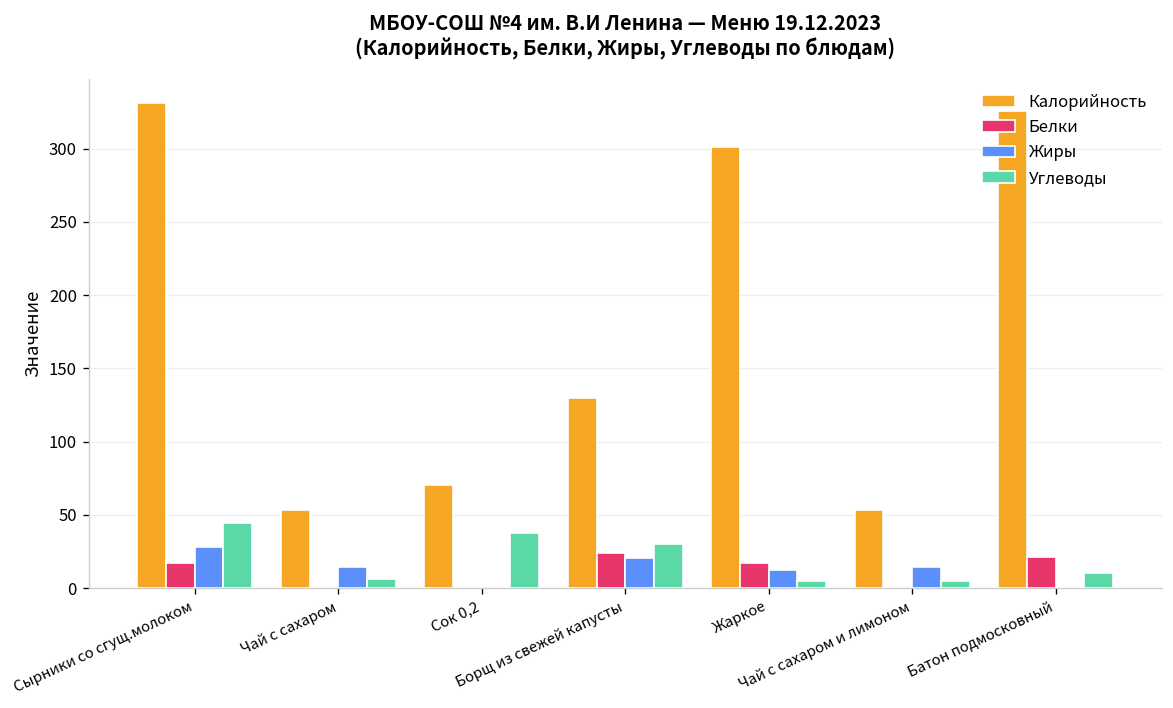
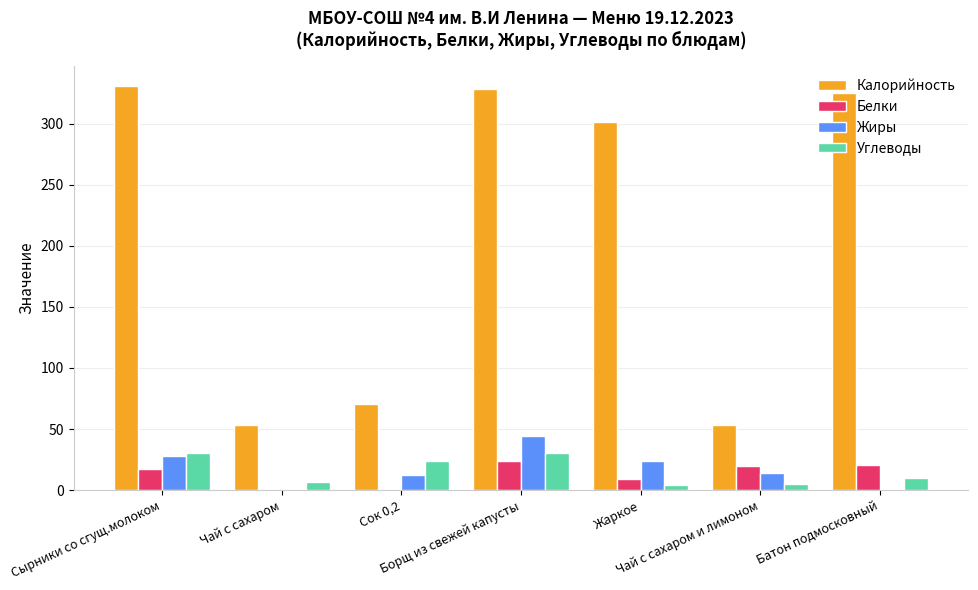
Углеводы, Сырники со сгущ.молоком: 44 -> 30
Жиры, Чай с сахаром: 15 -> 0
Жиры, Сок 0,2: 0 -> 12
Углеводы, Сок 0,2: 38 -> 24
Калорийность, Борщ из свежей капусты: 130 -> 329
Жиры, Борщ из свежей капусты: 21 -> 44
Белки, Жаркое: 17 -> 9
Жиры, Жаркое: 12 -> 24
Белки, Чай с сахаром и лимоном: 0 -> 20
